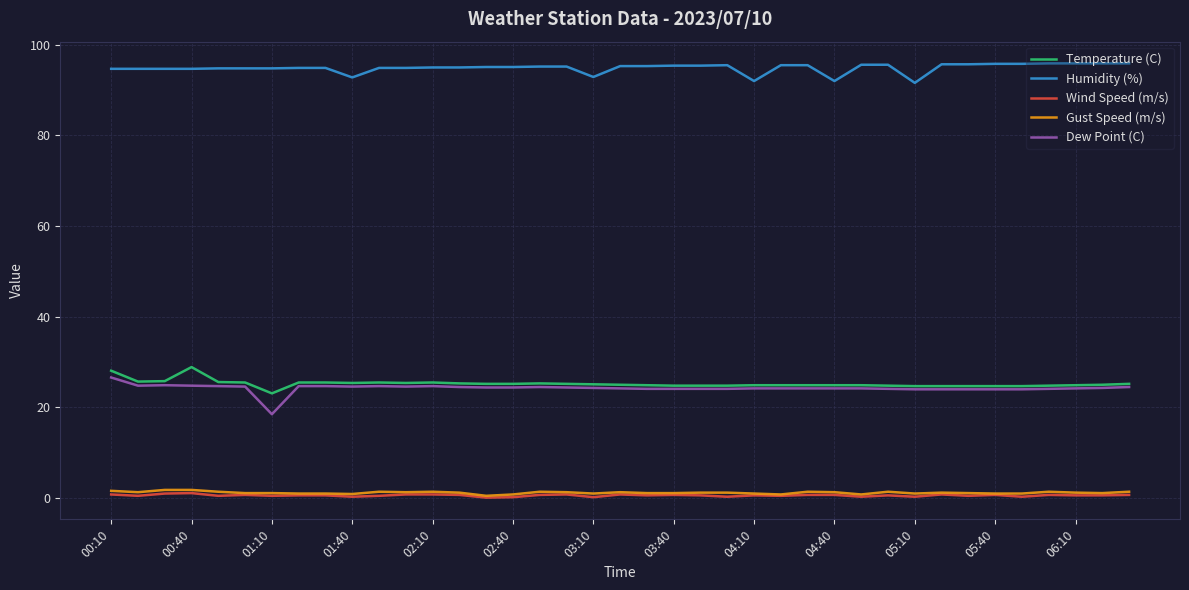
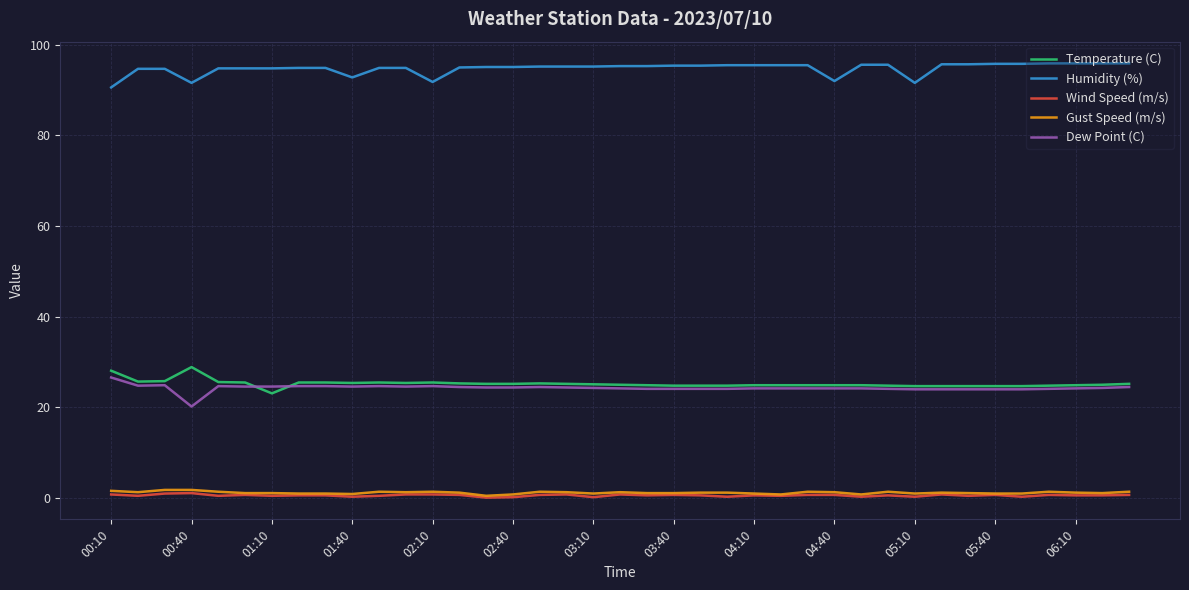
Humidity (%), 00:10: 95 -> 91
Humidity (%), 00:40: 95 -> 92
Dew Point (C), 00:40: 25 -> 20
Dew Point (C), 01:10: 19 -> 25
Humidity (%), 02:10: 95 -> 92
Humidity (%), 03:10: 93 -> 95
Humidity (%), 04:10: 92 -> 96
